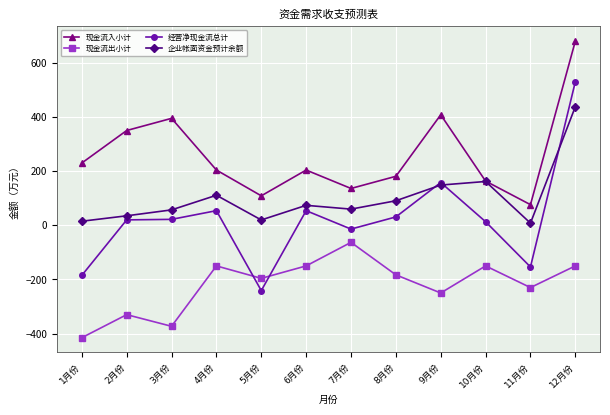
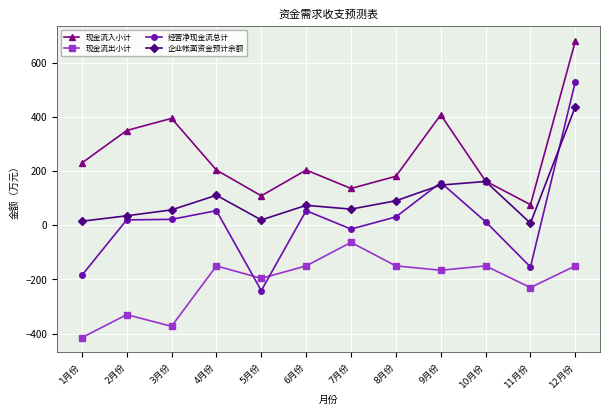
现金流出小计, 8月份: -180 -> -150
现金流出小计, 9月份: -250 -> -170
